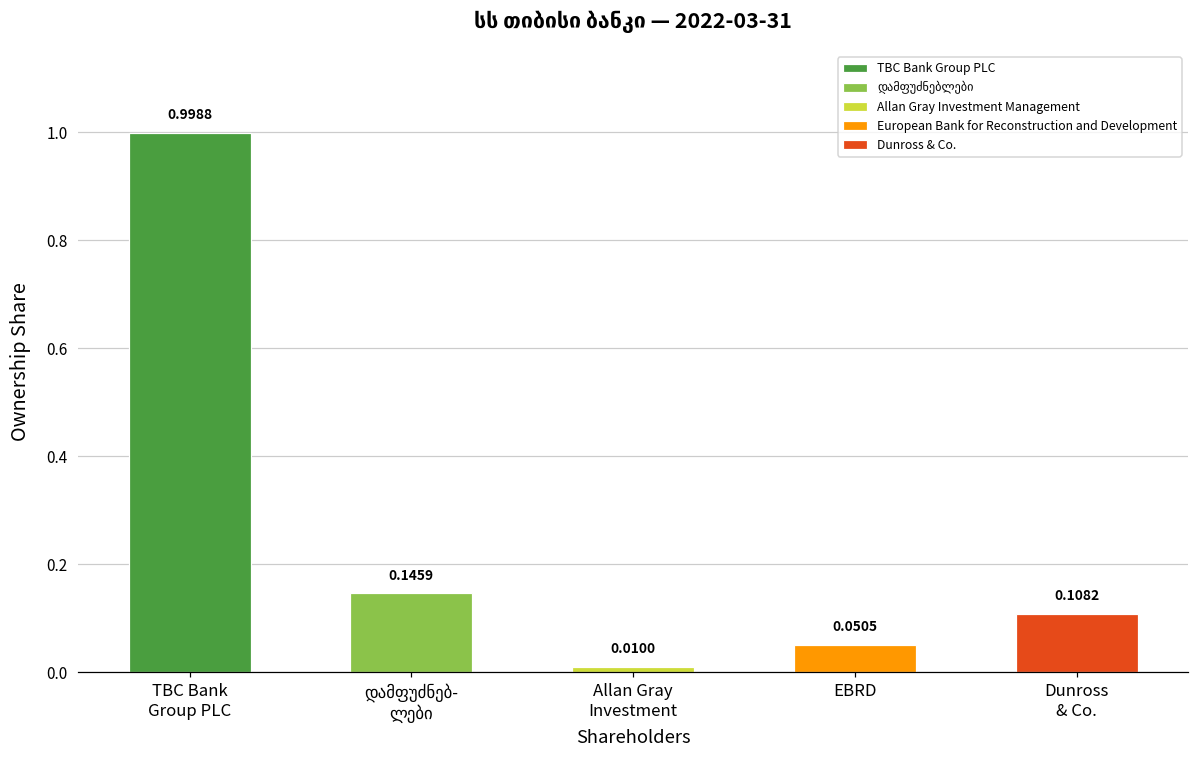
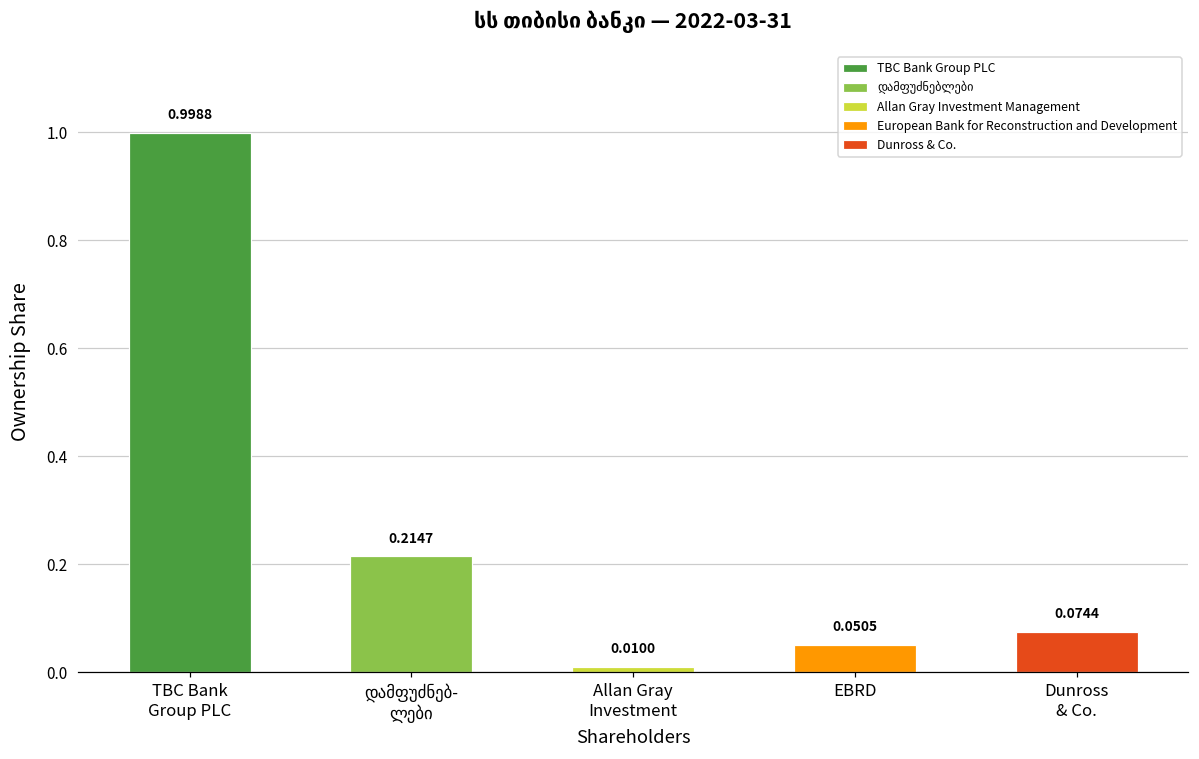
დამფუძნებ- ლები: 0.1459 -> 0.2147
Dunross & Co.: 0.1082 -> 0.0744
